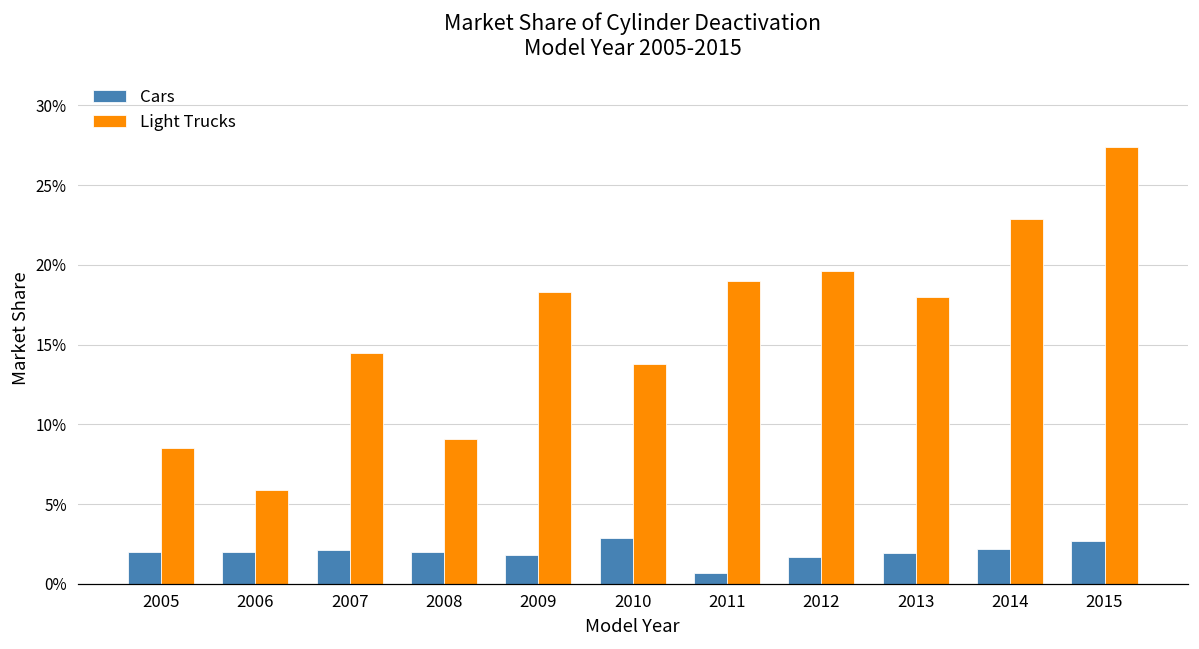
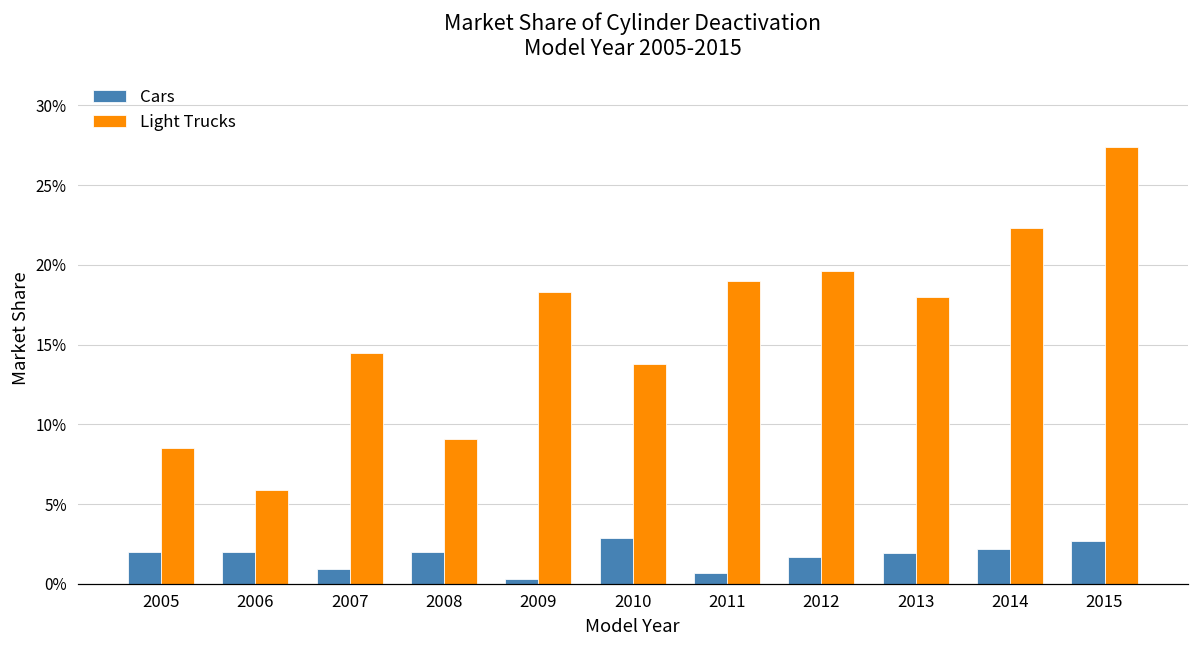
Cars, 2007: 2.1% -> 0.9%
Cars, 2009: 1.8% -> 0.3%
Light Trucks, 2014: 22.9% -> 22.3%
